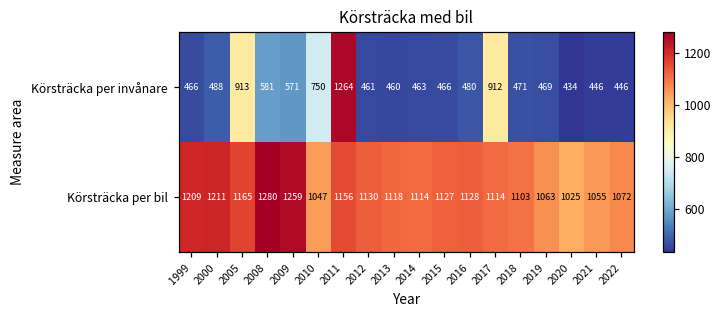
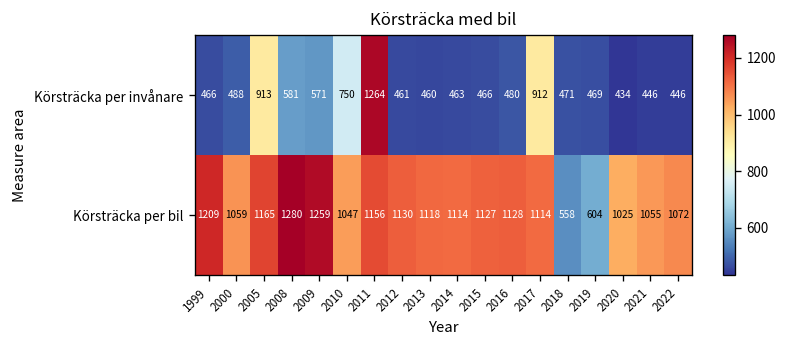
Körsträcka per bil, 2000: 1211 -> 1059
Körsträcka per bil, 2018: 1103 -> 558
Körsträcka per bil, 2019: 1063 -> 604
